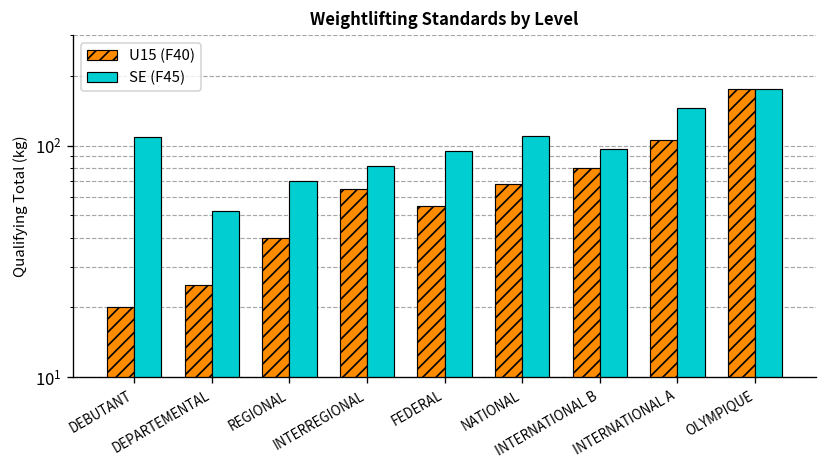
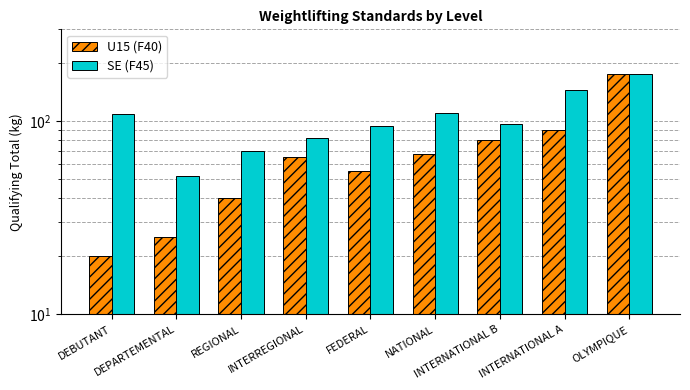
U15 (F40), INTERNATIONAL A: 110 -> 90
